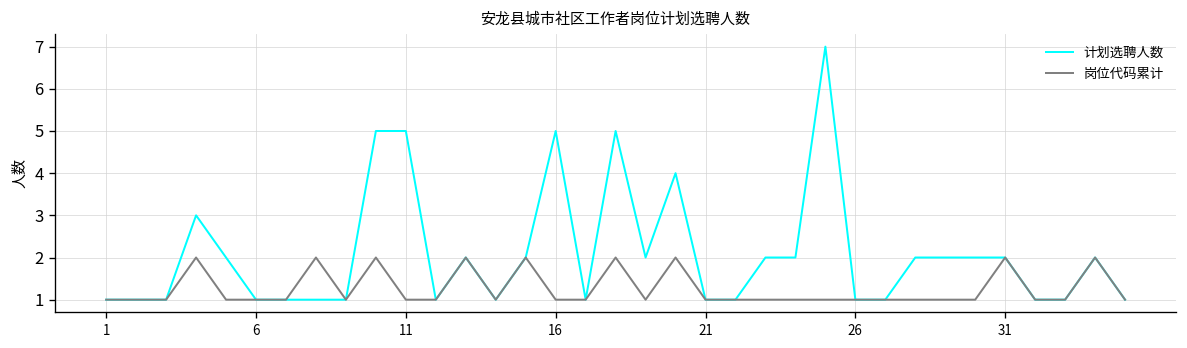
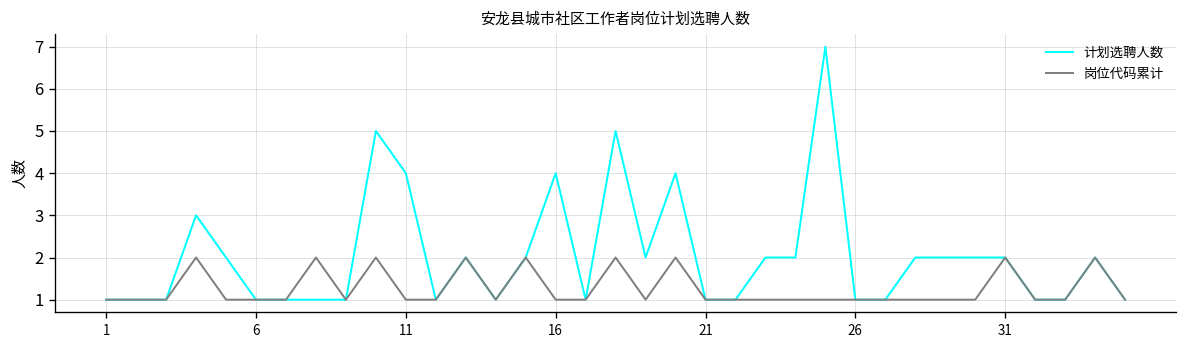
计划选聘人数, 11: 5 -> 4
计划选聘人数, 16: 5 -> 4
